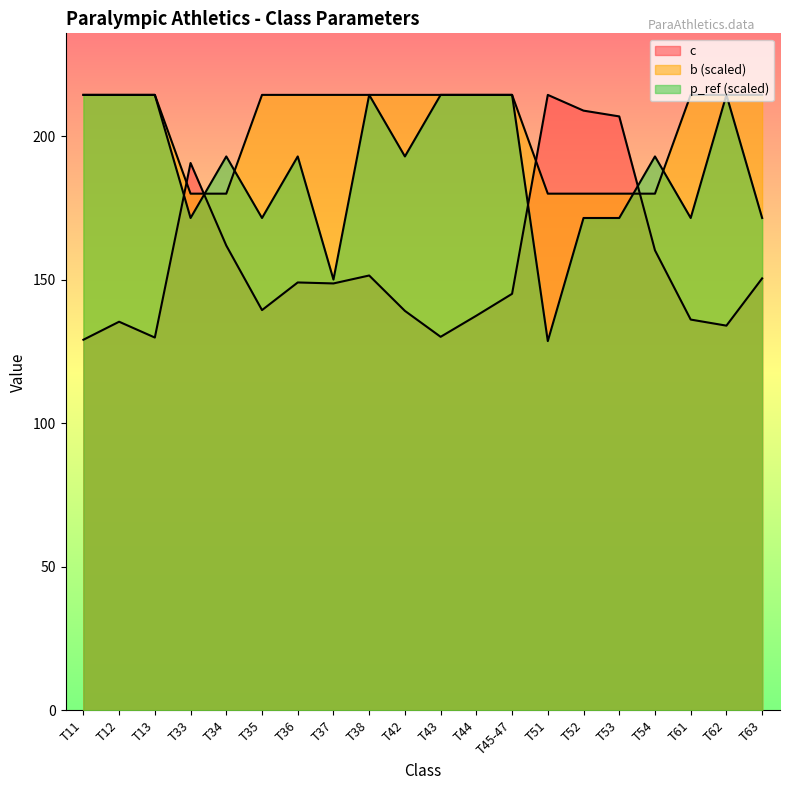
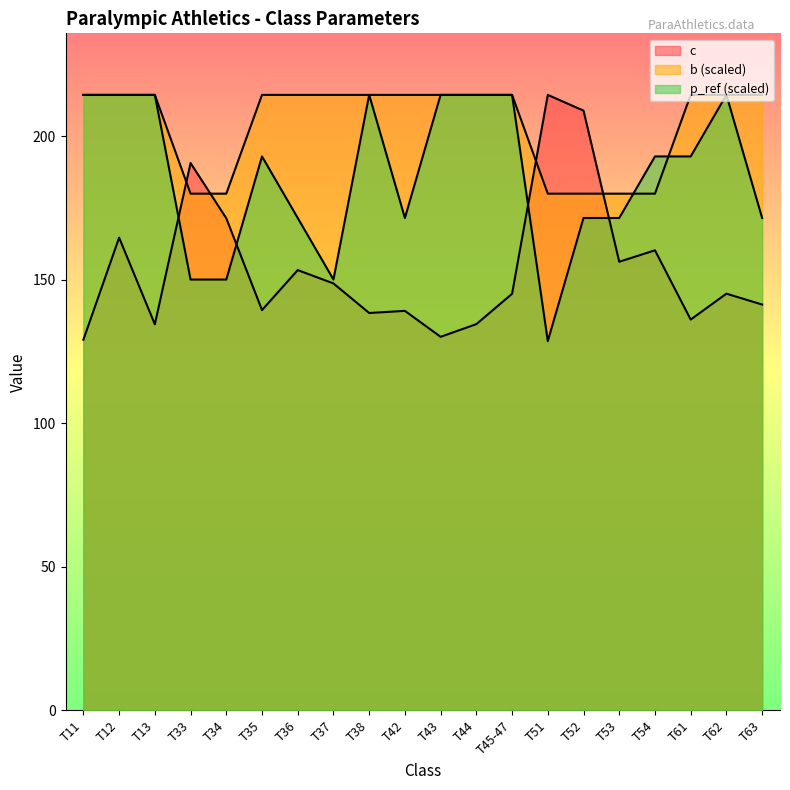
c, T12: 135 -> 165
c, T13: 130 -> 134
p_ref (scaled), T33: 171 -> 150
c, T34: 162 -> 171
p_ref (scaled), T34: 193 -> 150
p_ref (scaled), T35: 171 -> 193
c, T36: 149 -> 153
p_ref (scaled), T36: 193 -> 171
c, T38: 151 -> 138
p_ref (scaled), T42: 193 -> 171
c, T44: 137 -> 135
c, T53: 207 -> 156
p_ref (scaled), T61: 171 -> 193
c, T62: 134 -> 145
c, T63: 150 -> 141
